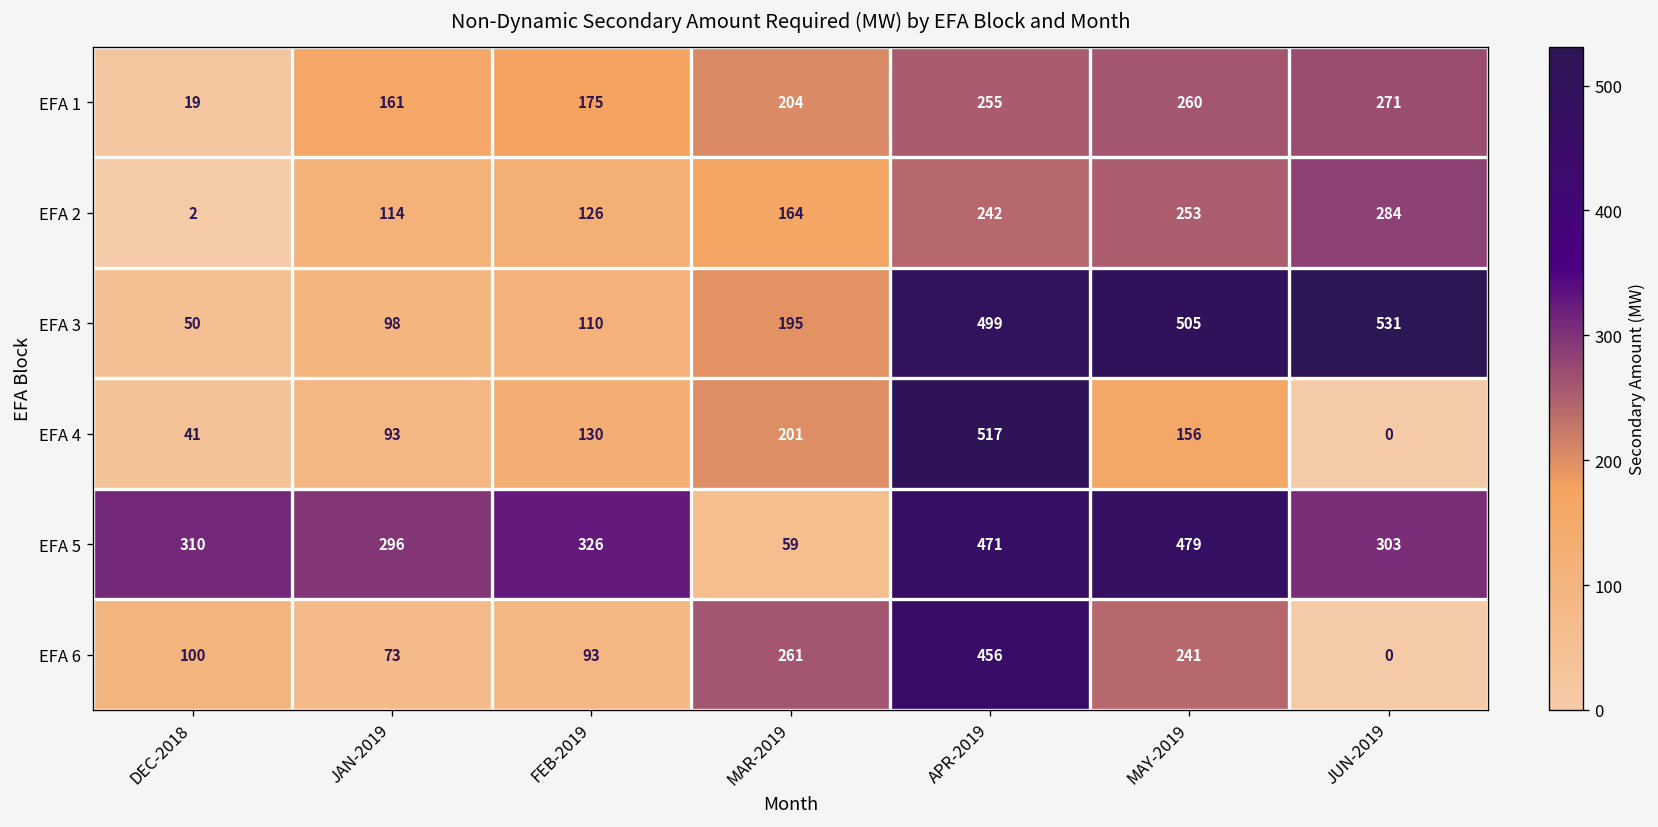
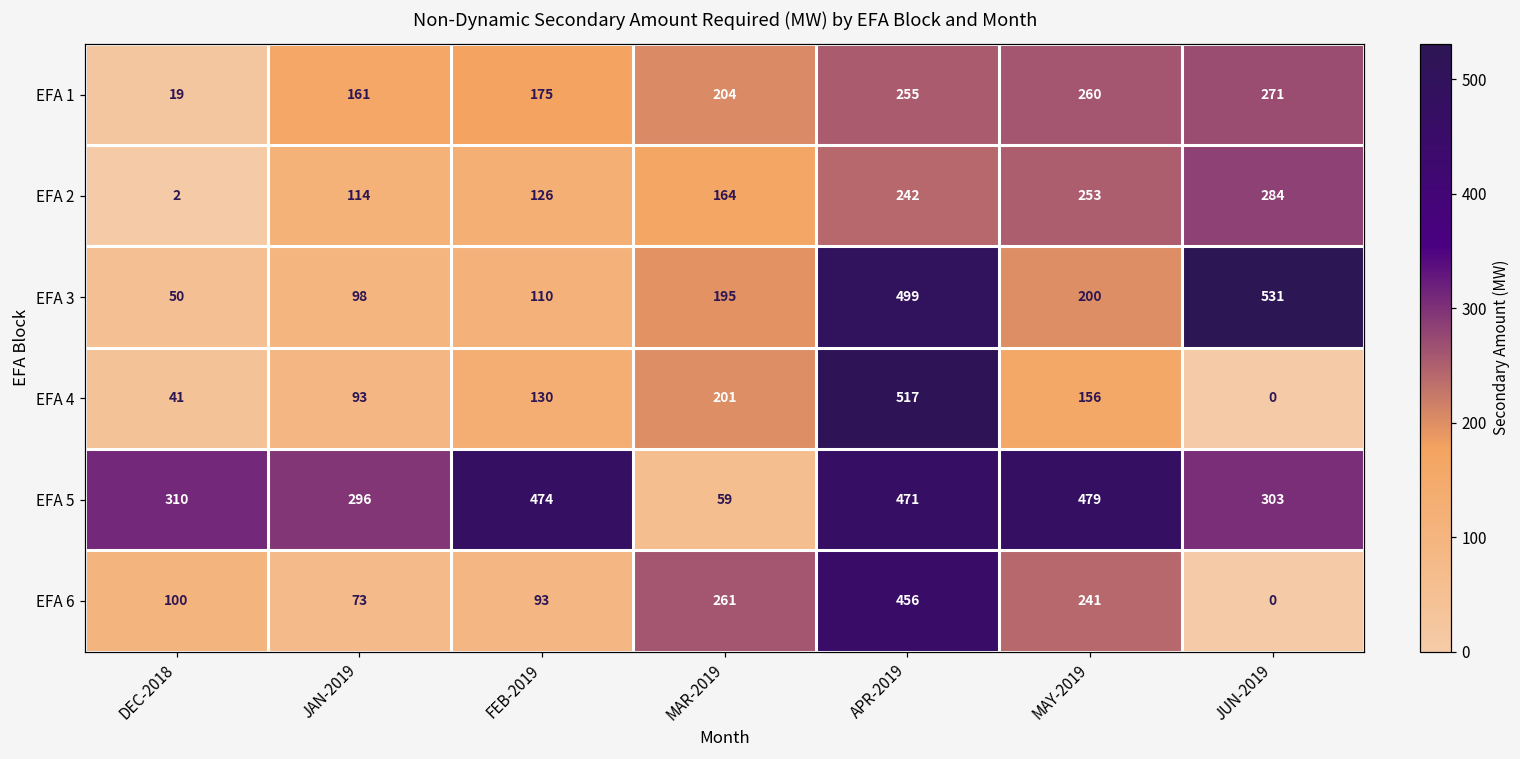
EFA 3, MAY-2019: 505 -> 200
EFA 5, FEB-2019: 326 -> 474
